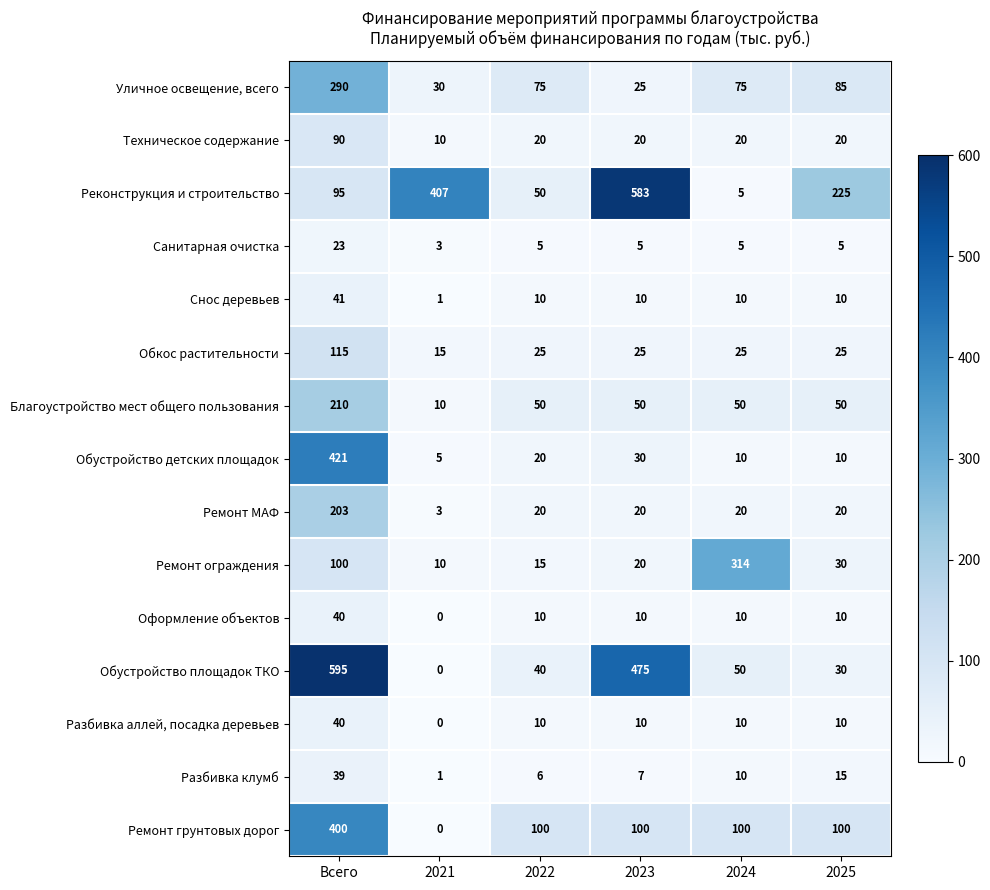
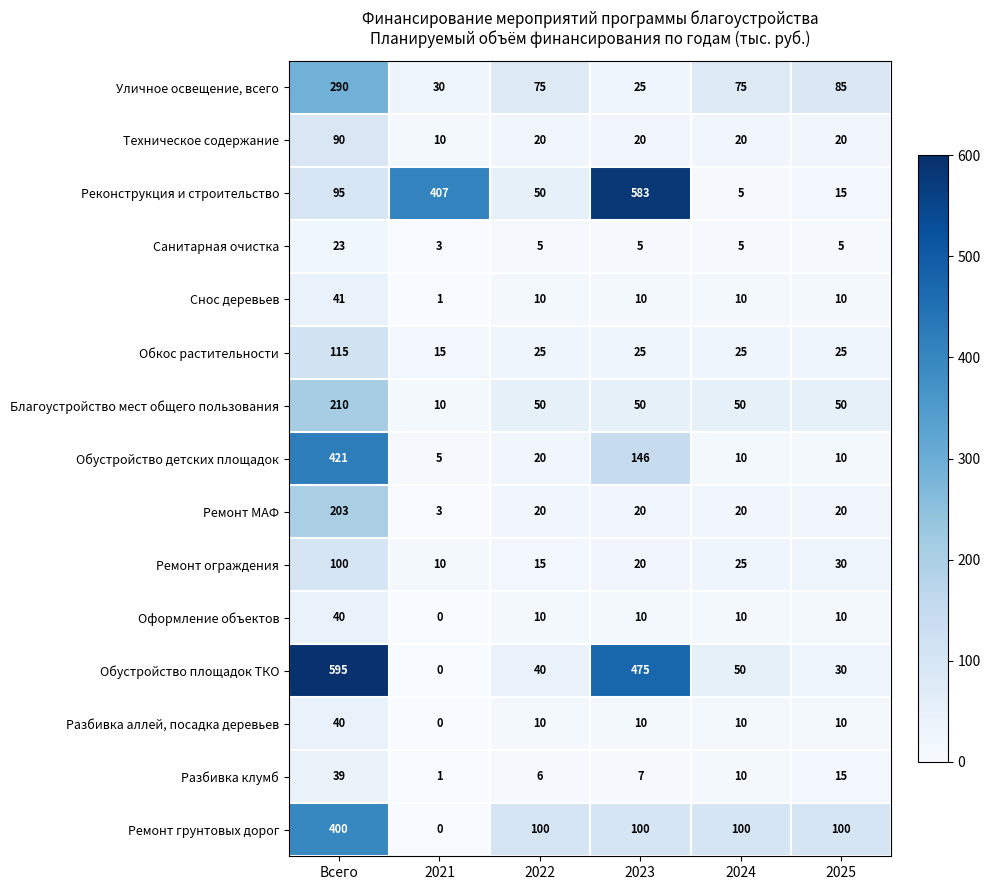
Реконструкция и строительство, 2025: 225 -> 15
Обустройство детских площадок, 2023: 30 -> 146
Ремонт ограждения, 2024: 314 -> 25
